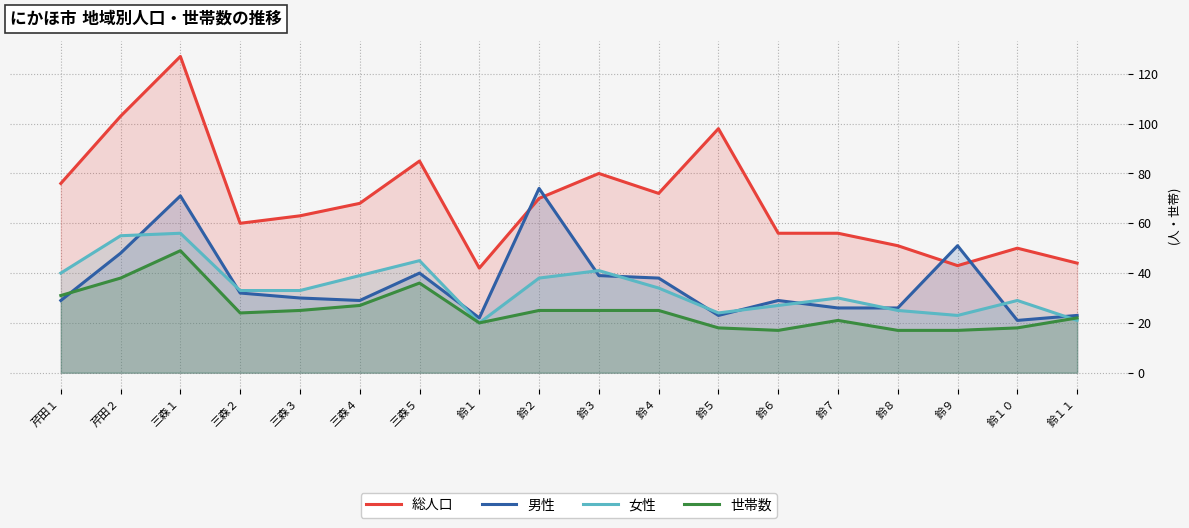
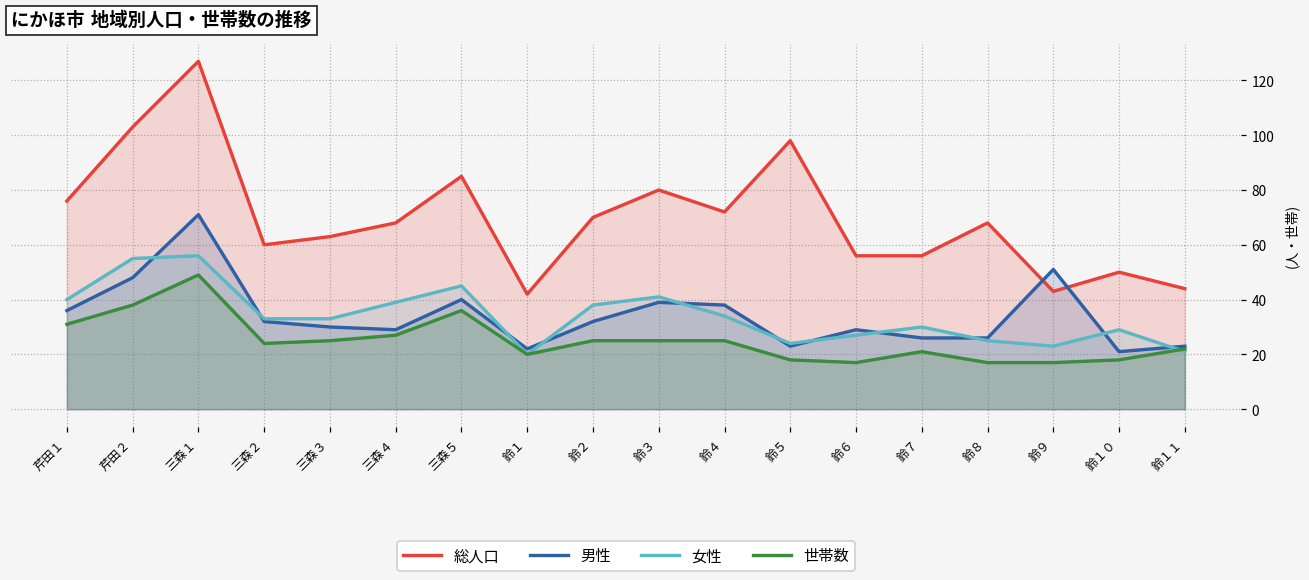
男性, 芹田１: 29 -> 36
男性, 鈴２: 74 -> 32
総人口, 鈴８: 51 -> 68
